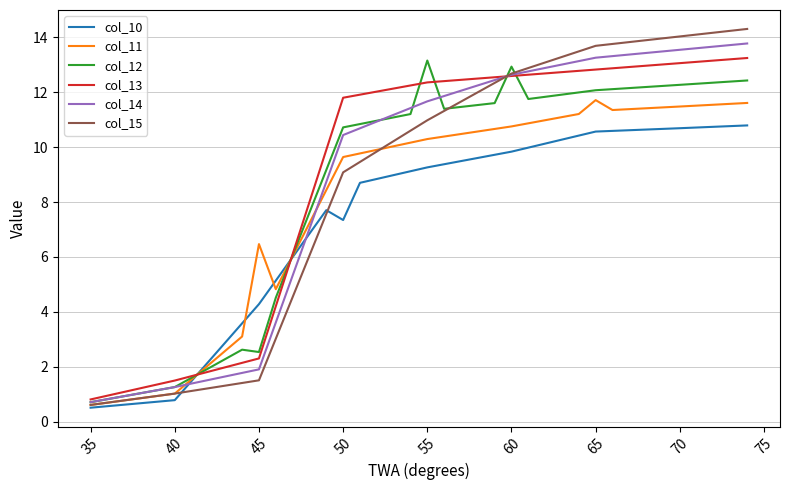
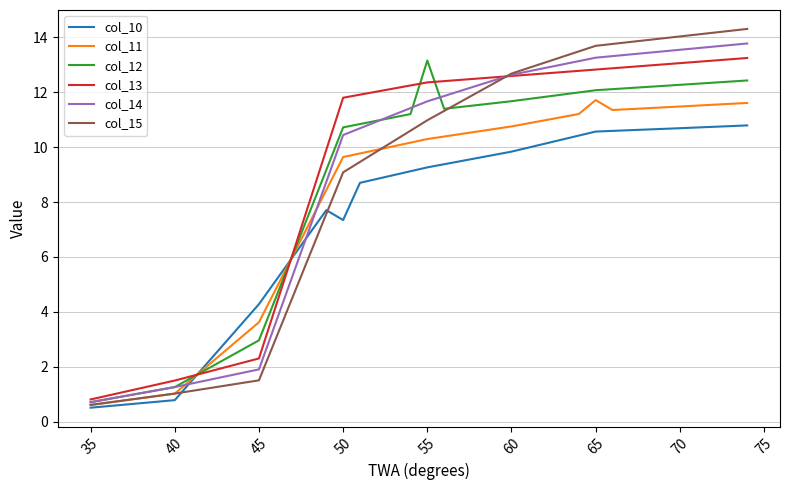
col_11, 45: 6.5 -> 3.6
col_12, 45: 2.5 -> 3.0
col_12, 60: 12.9 -> 11.7
